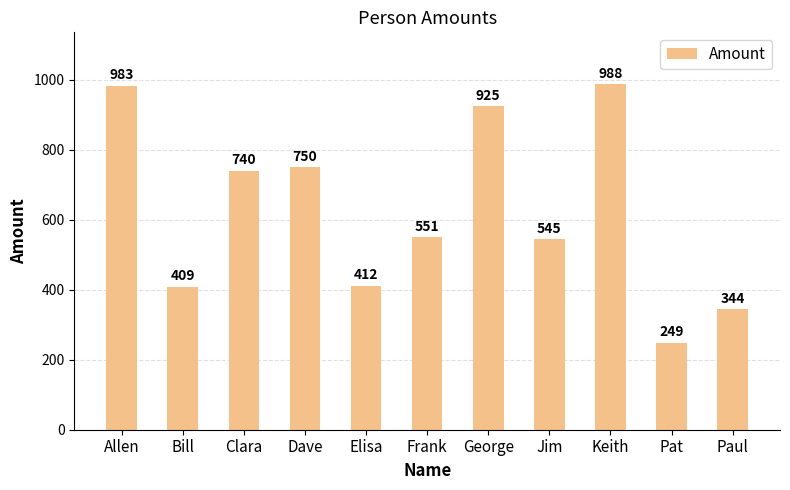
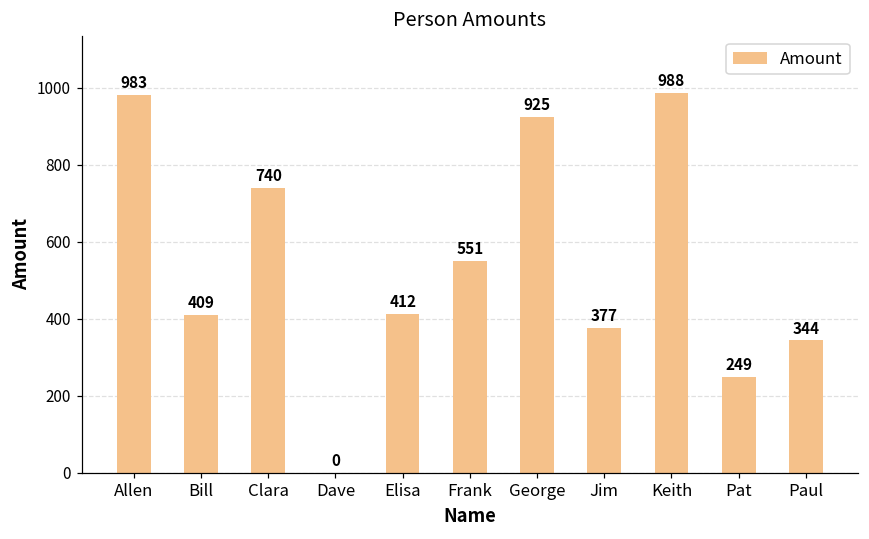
Dave: 750 -> 0
Jim: 545 -> 377
